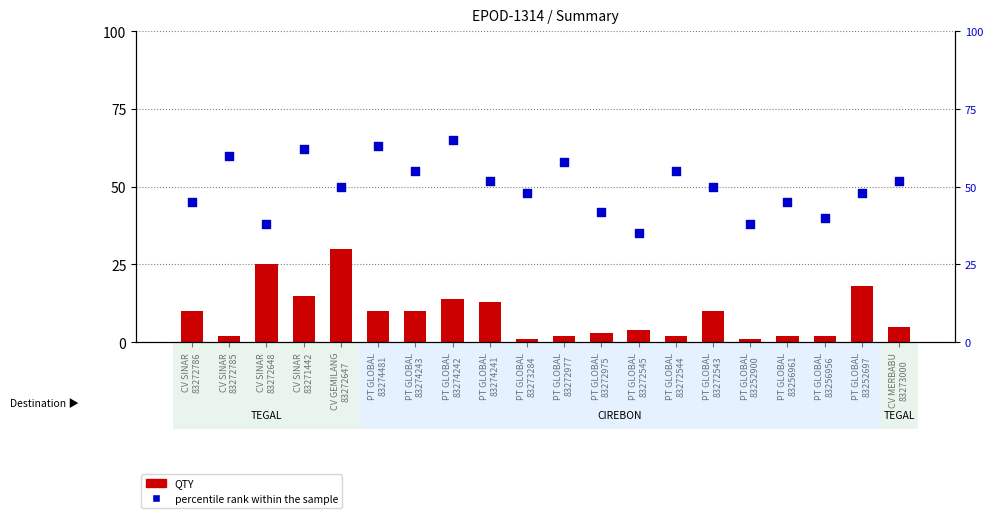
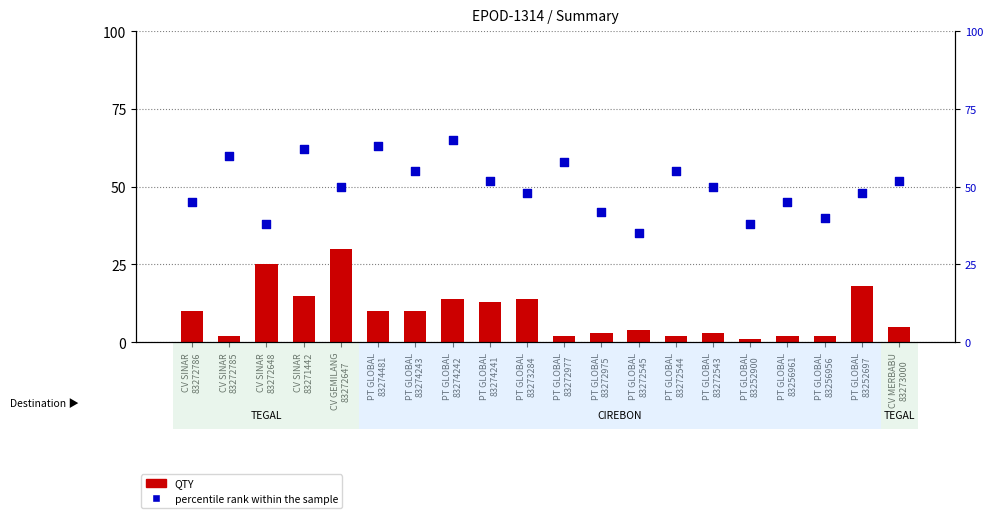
QTY, PT GLOBAL 83273284: 1 -> 14
QTY, PT GLOBAL 83272543: 10 -> 3
